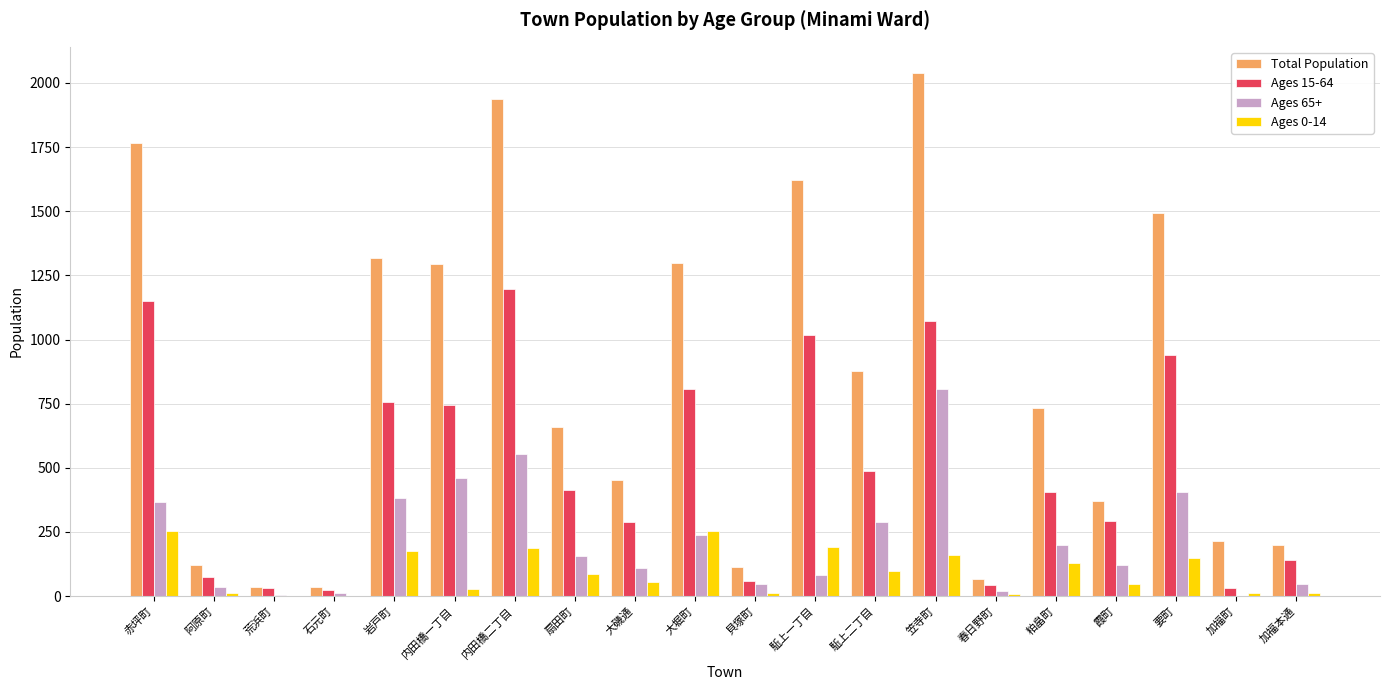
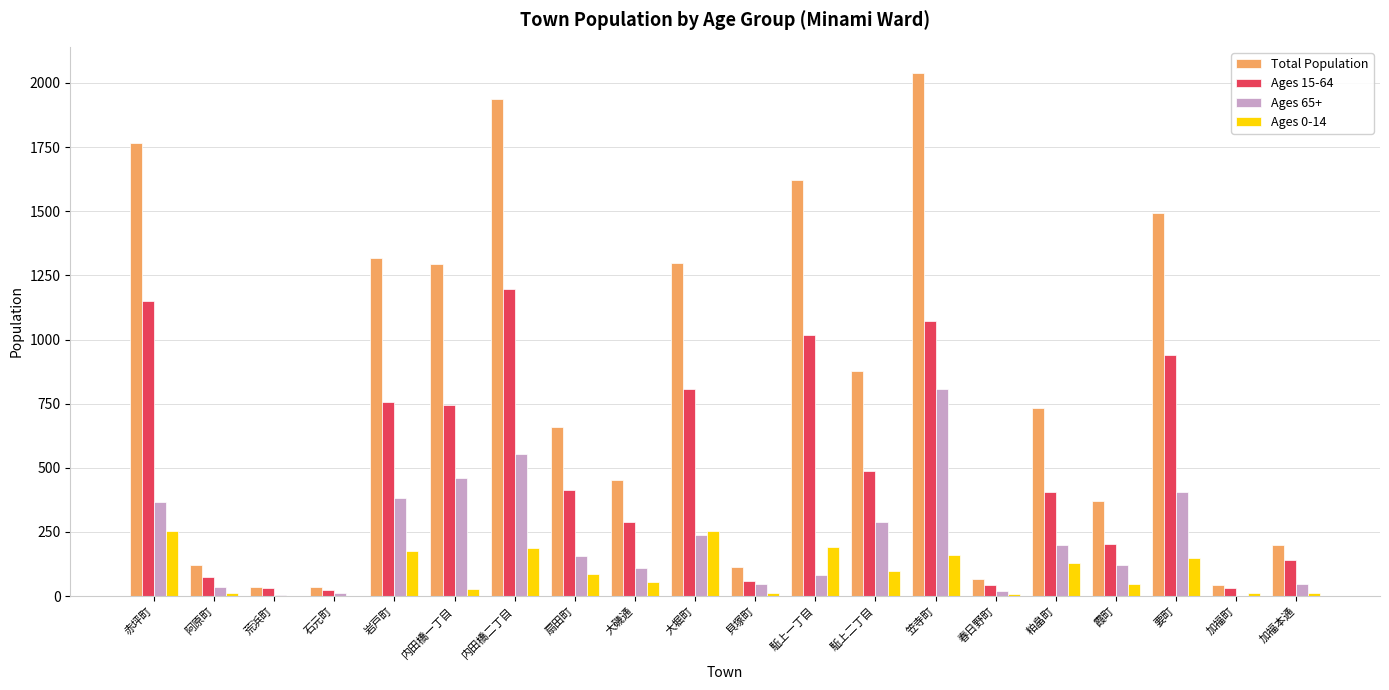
Ages 15-64, 霞町: 290 -> 200
Total Population, 加福町: 220 -> 40
